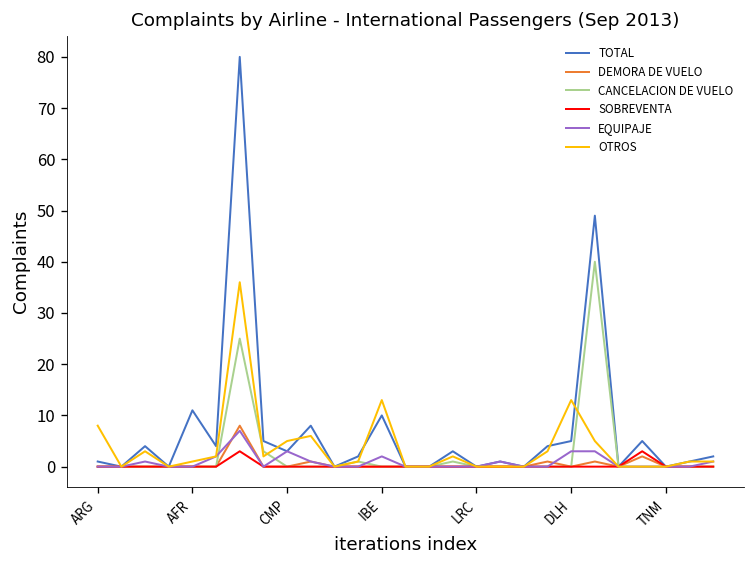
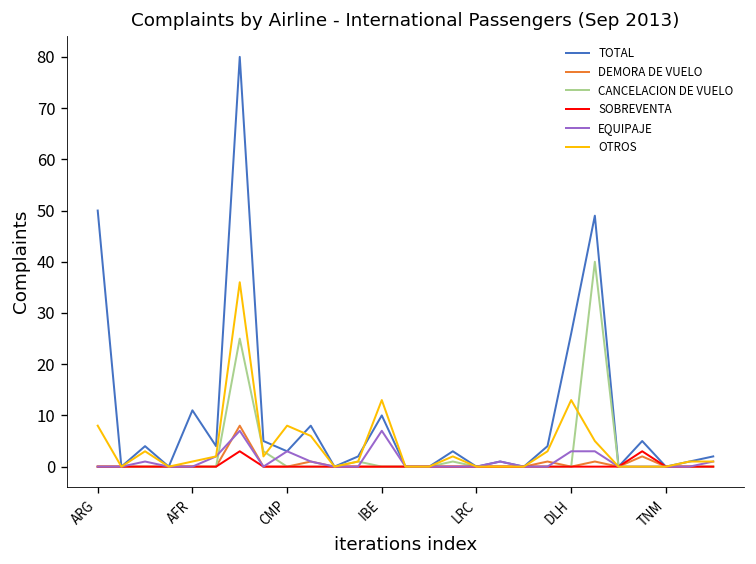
TOTAL, ARG: 1 -> 50
OTROS, CMP: 5 -> 8
EQUIPAJE, IBE: 2 -> 7
TOTAL, DLH: 5 -> 26
